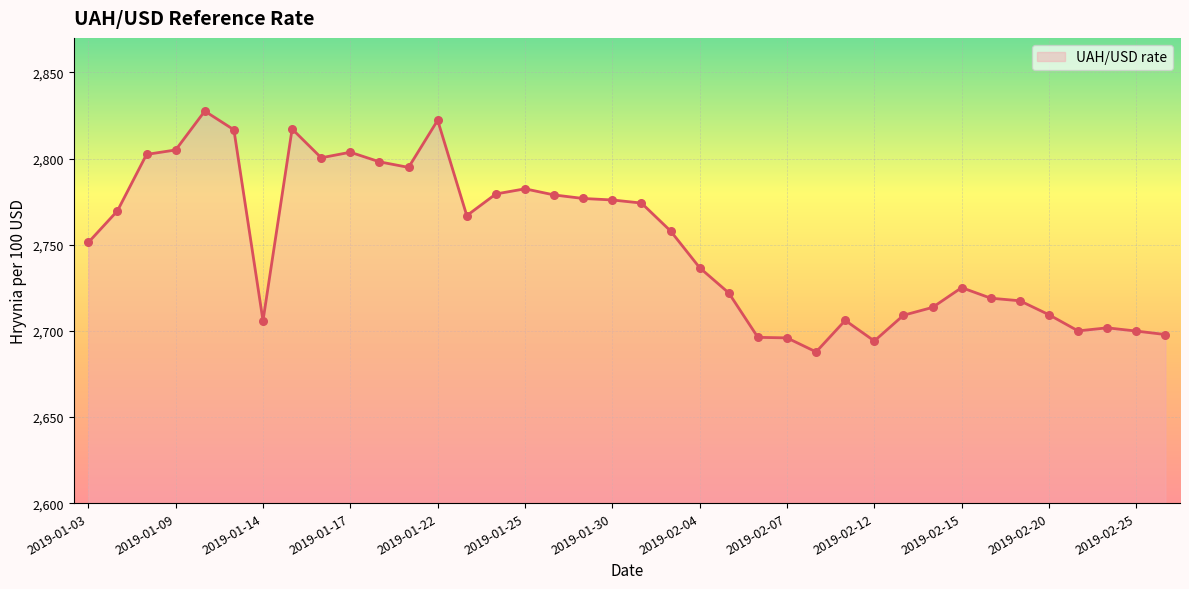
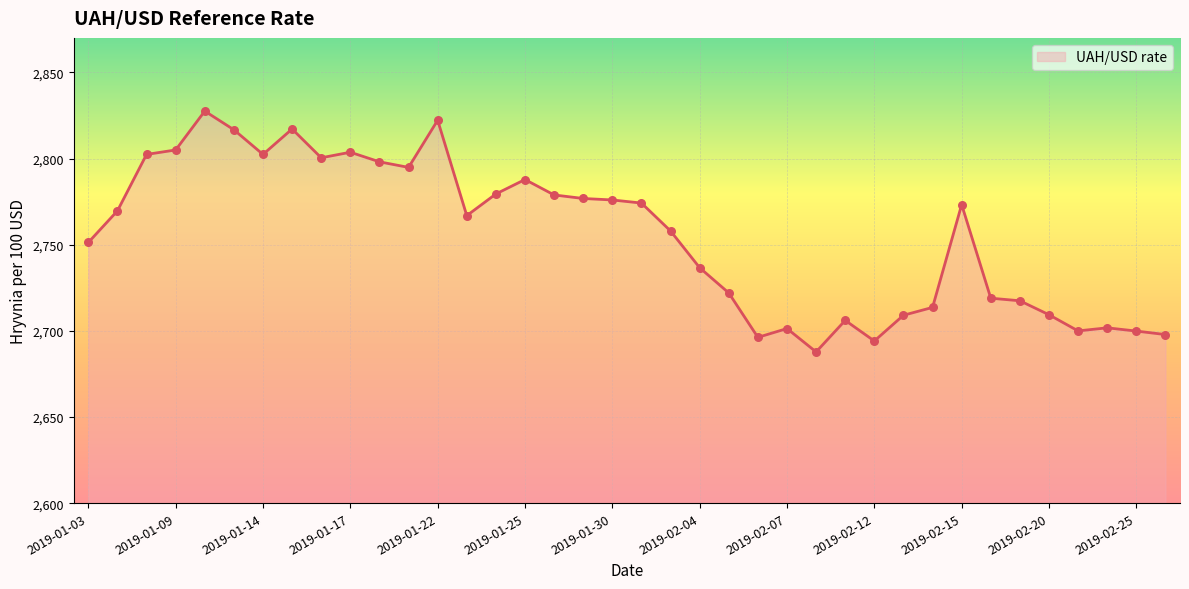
2019-01-14: 2,706 -> 2,802
2019-01-25: 2,782 -> 2,788
2019-02-07: 2,696 -> 2,701
2019-02-15: 2,725 -> 2,773
